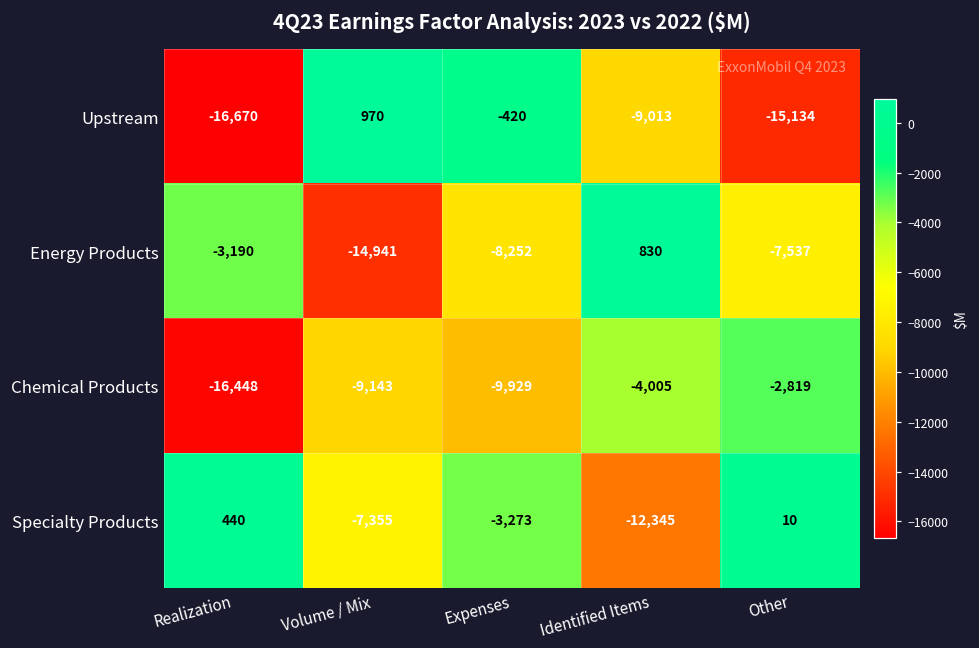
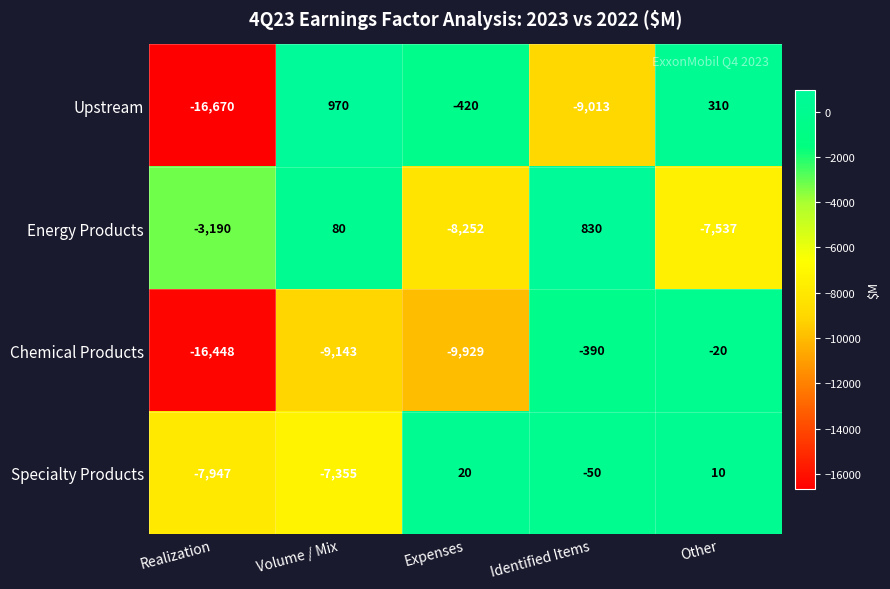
Upstream, Other: -15,134 -> 310
Energy Products, Volume / Mix: -14,941 -> 80
Chemical Products, Identified Items: -4,005 -> -390
Chemical Products, Other: -2,819 -> -20
Specialty Products, Realization: 440 -> -7,947
Specialty Products, Expenses: -3,273 -> 20
Specialty Products, Identified Items: -12,345 -> -50
